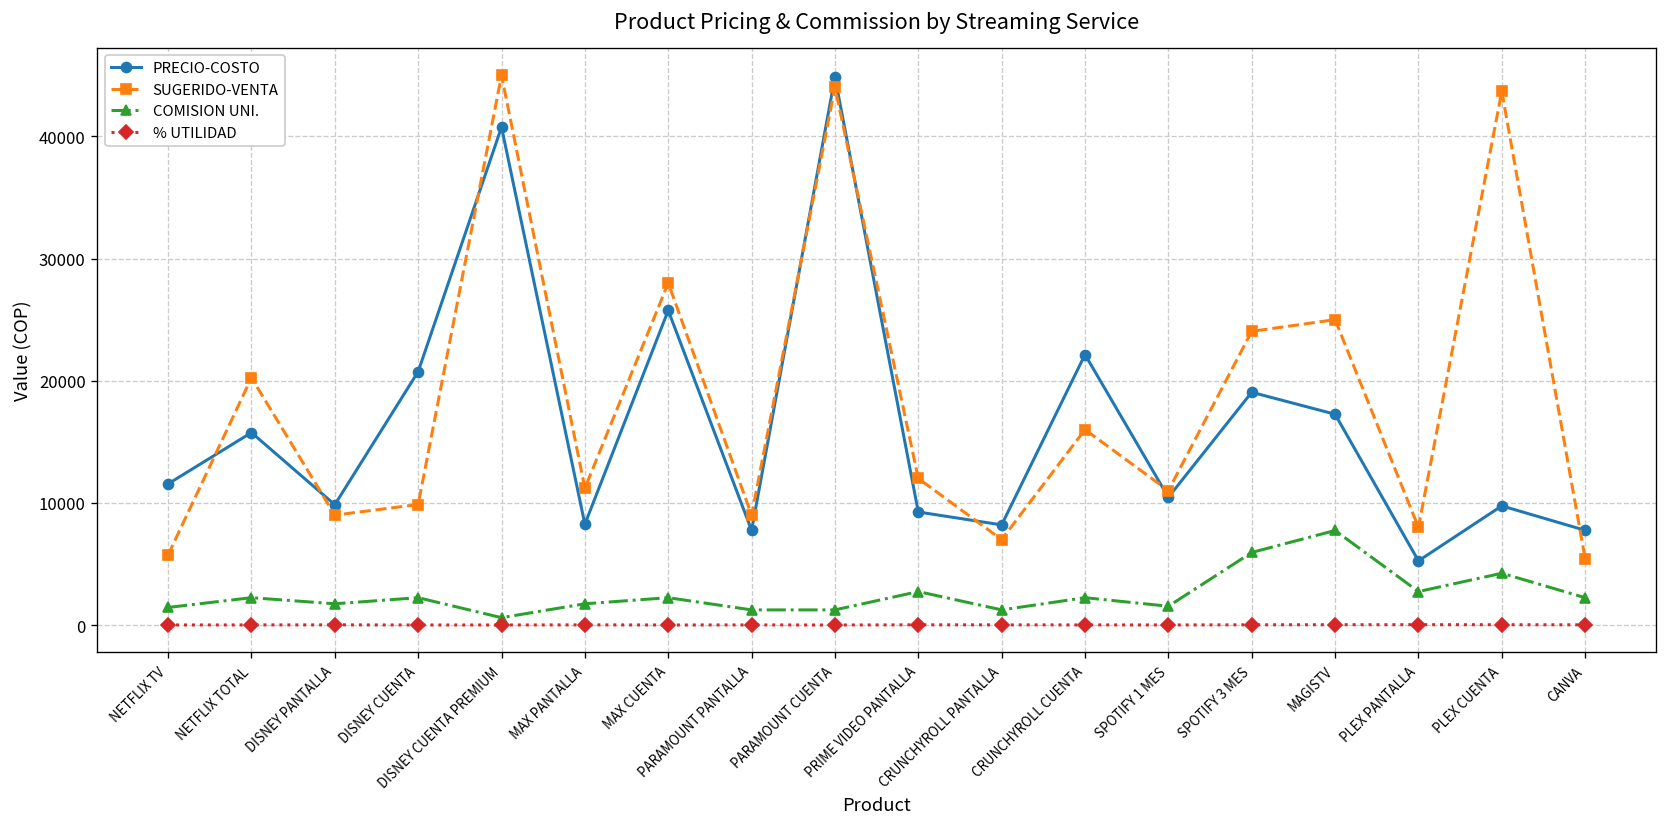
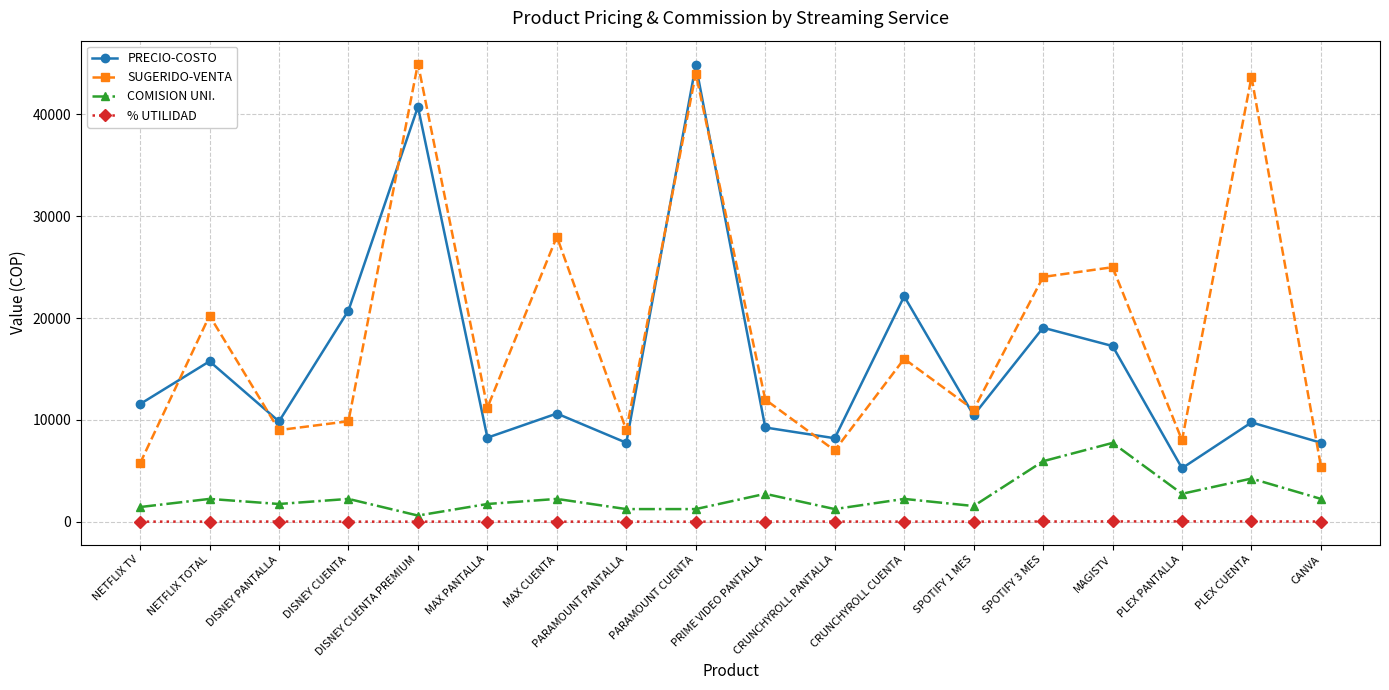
PRECIO-COSTO, MAX CUENTA: 25800 -> 10600
